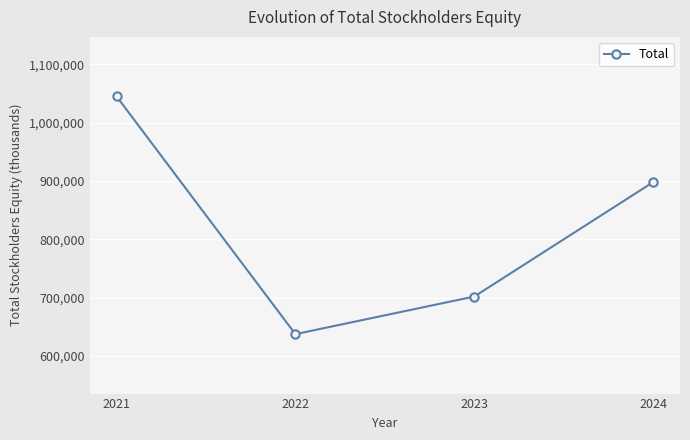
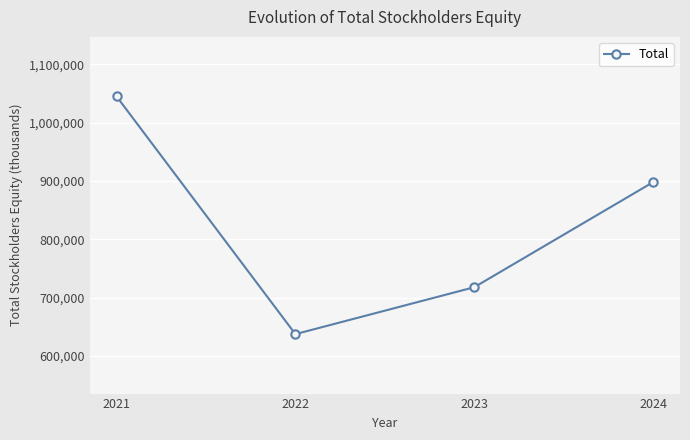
2023: 700,000 -> 720,000
